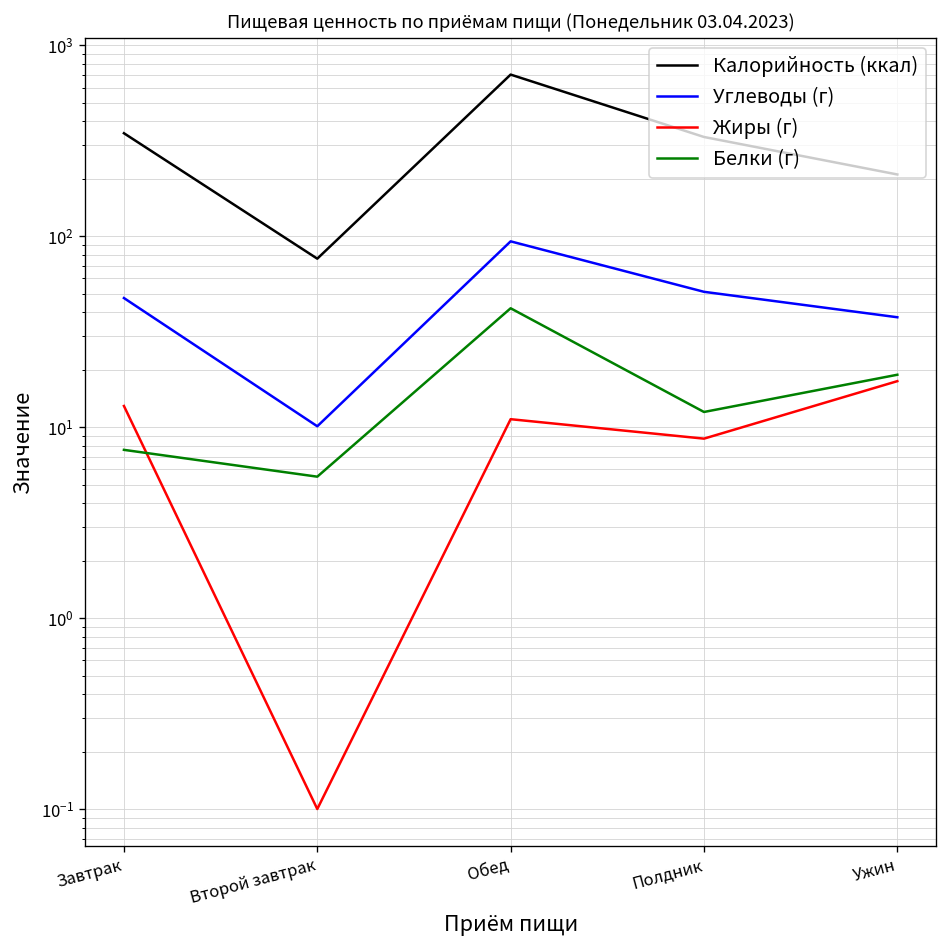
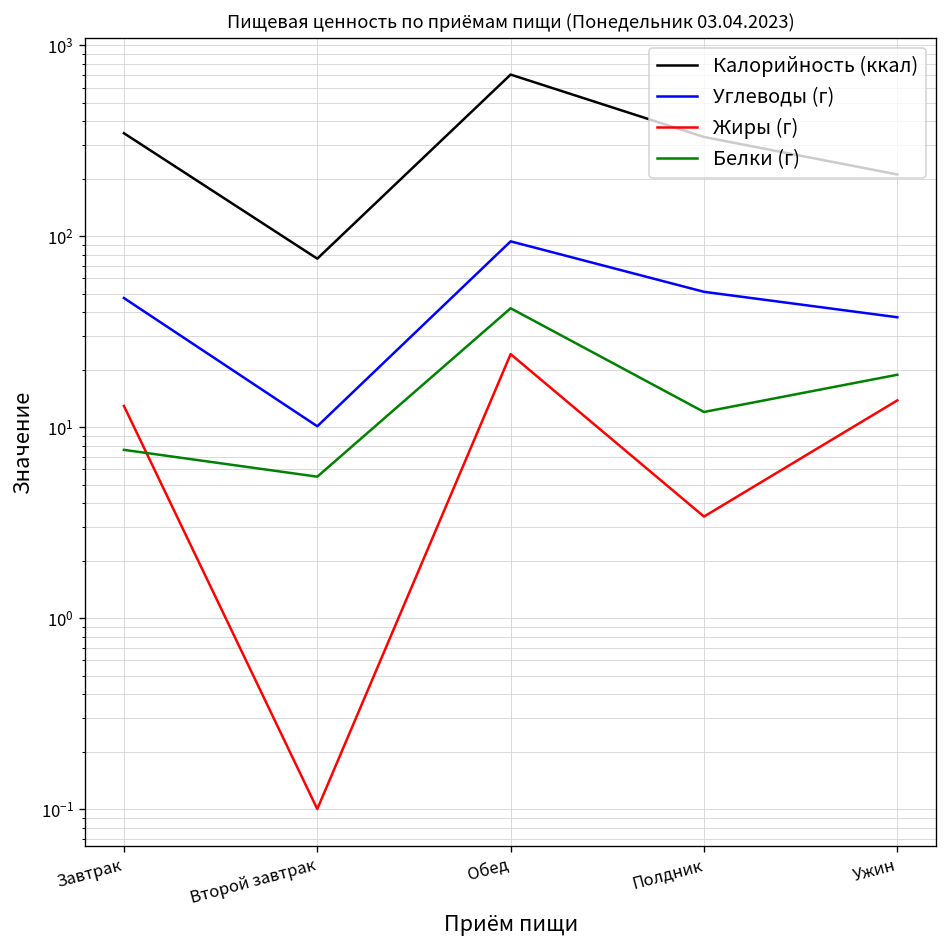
Жиры (г), Обед: 11 -> 24
Жиры (г), Полдник: 9 -> 3.4
Жиры (г), Ужин: 17 -> 14
